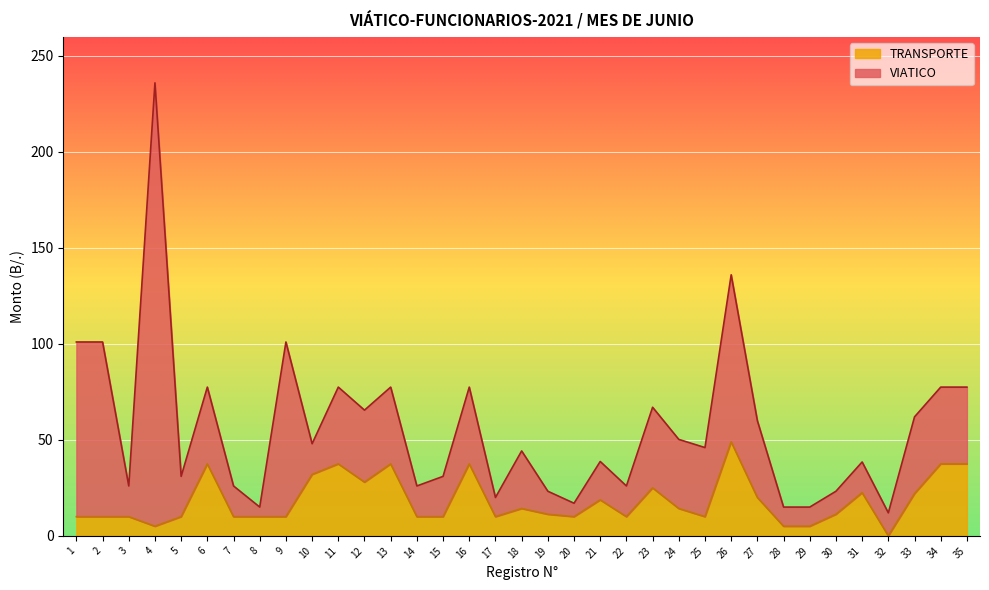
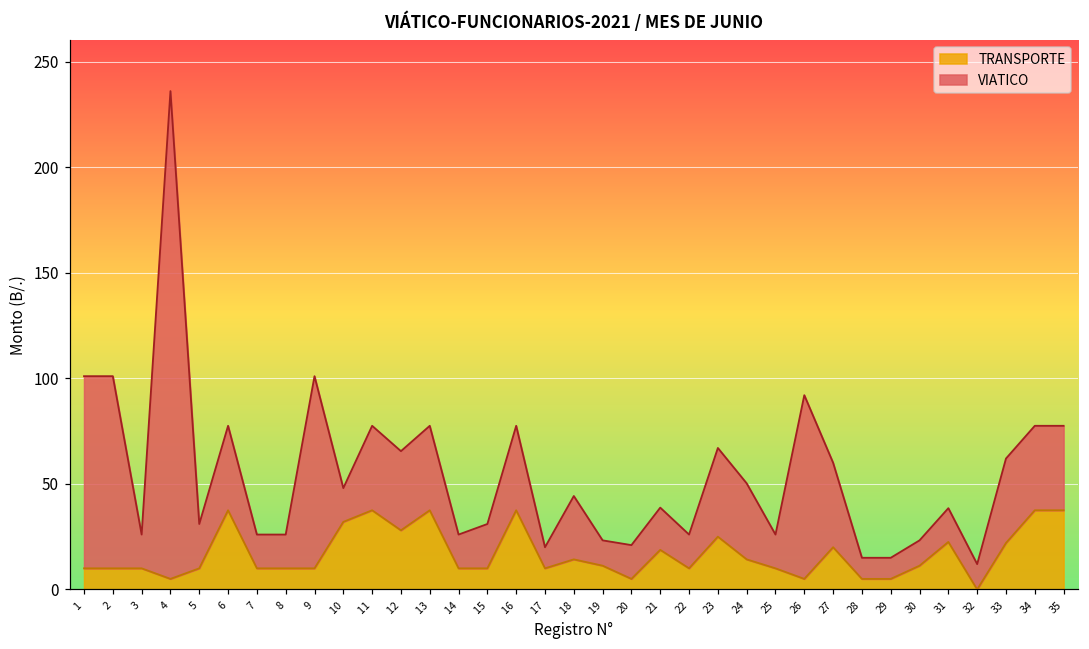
VIATICO, 8: 5 -> 16
TRANSPORTE, 20: 10 -> 5
VIATICO, 20: 7 -> 16
VIATICO, 25: 36 -> 16
TRANSPORTE, 26: 49 -> 5
